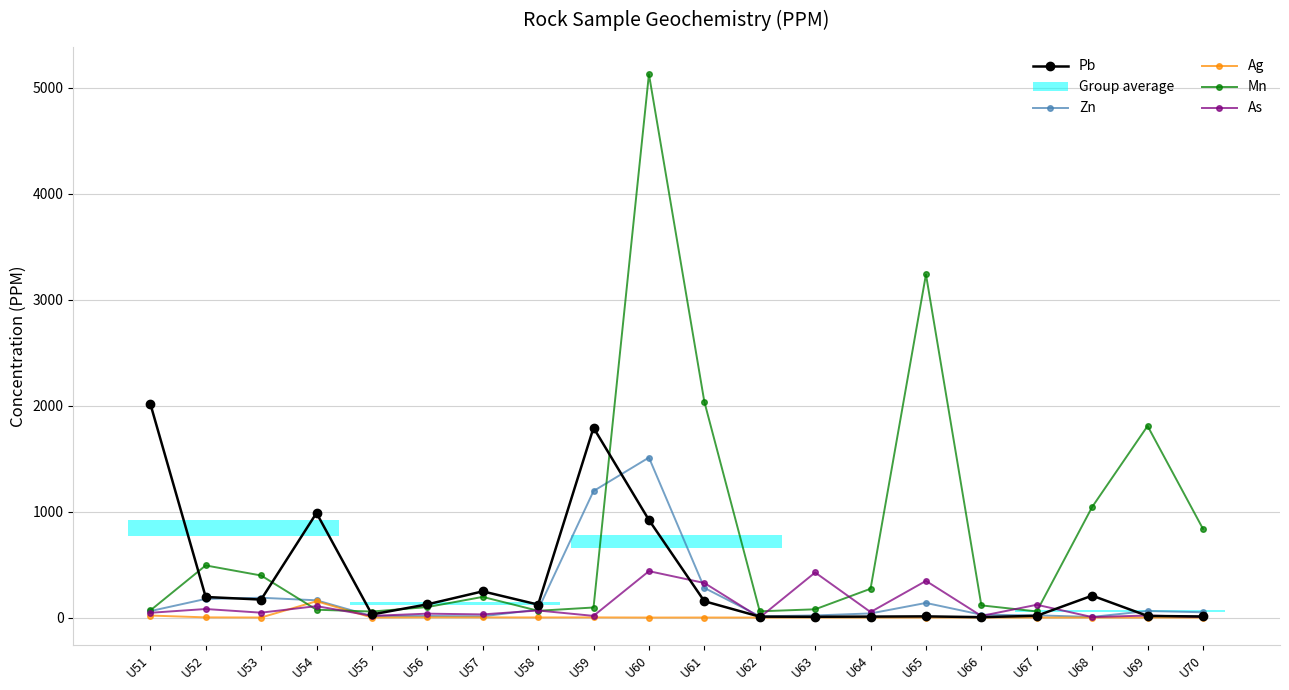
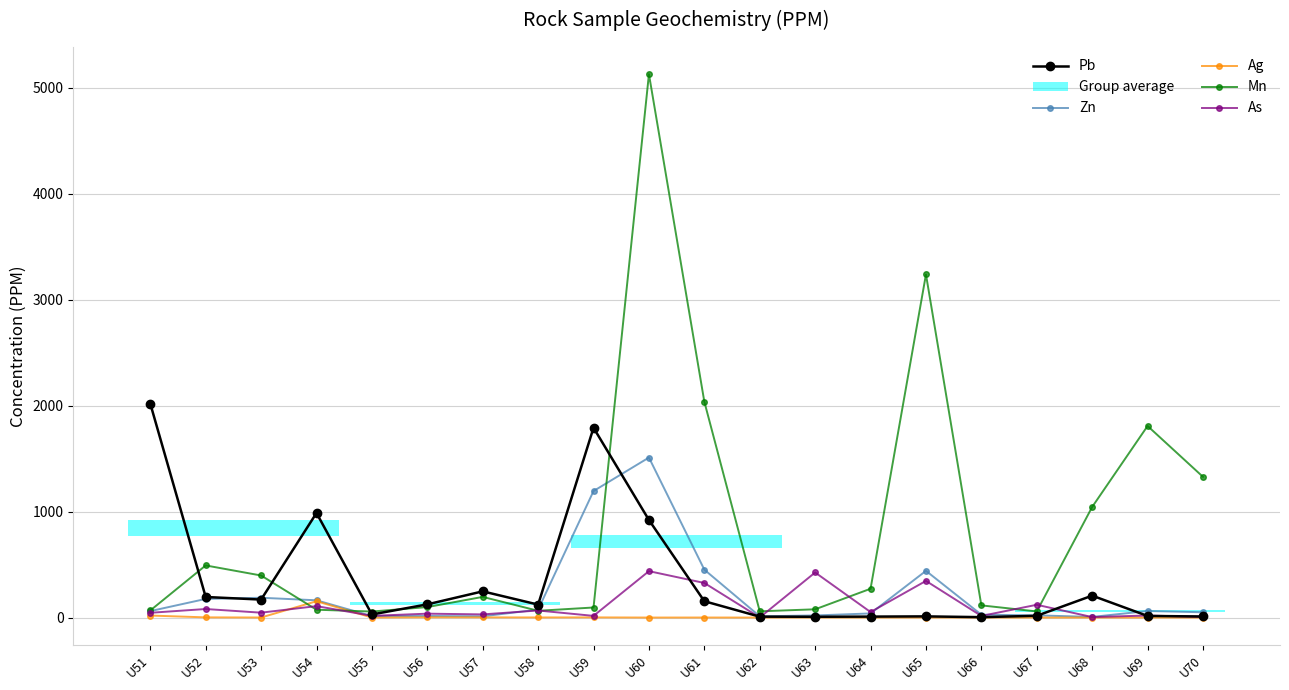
Zn, U61: 280 -> 450
Zn, U65: 140 -> 440
Mn, U70: 840 -> 1330
